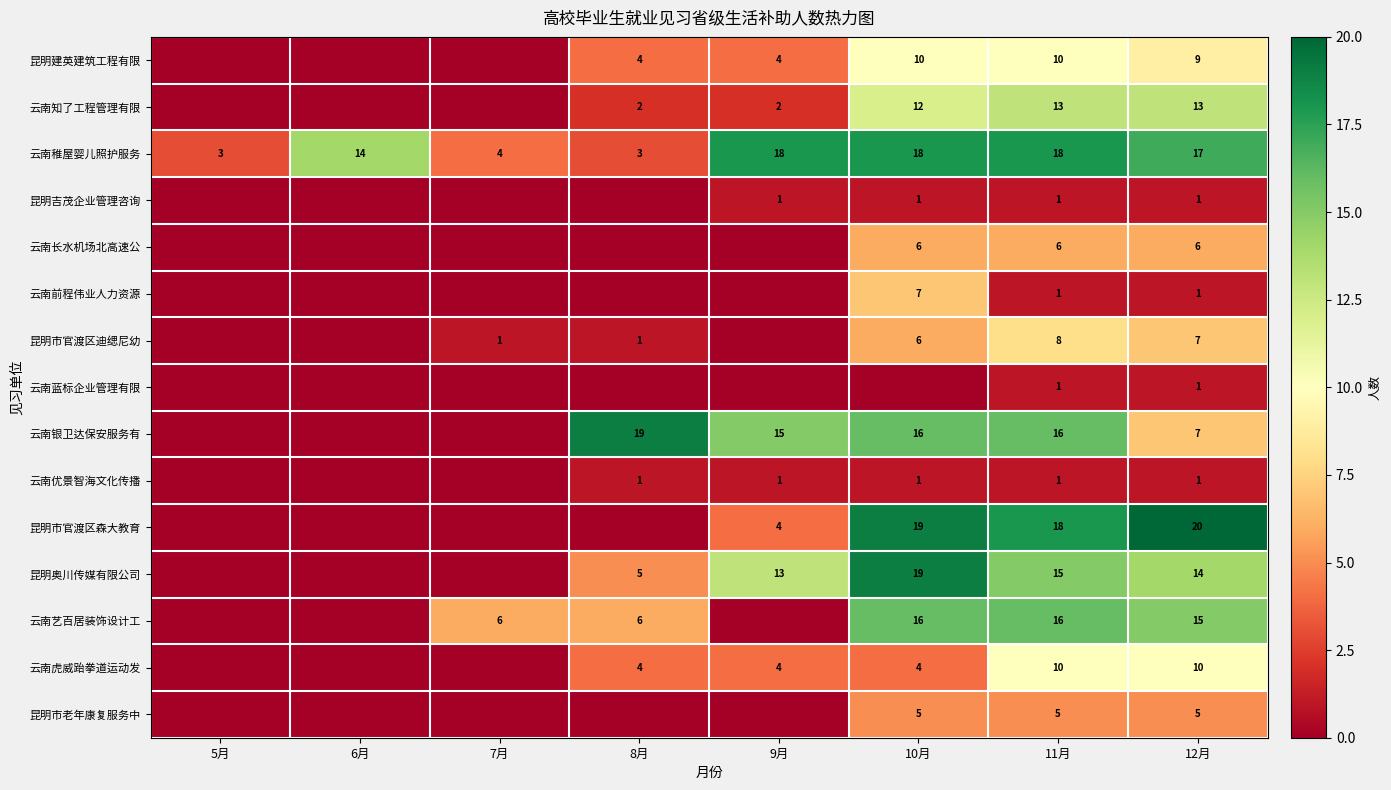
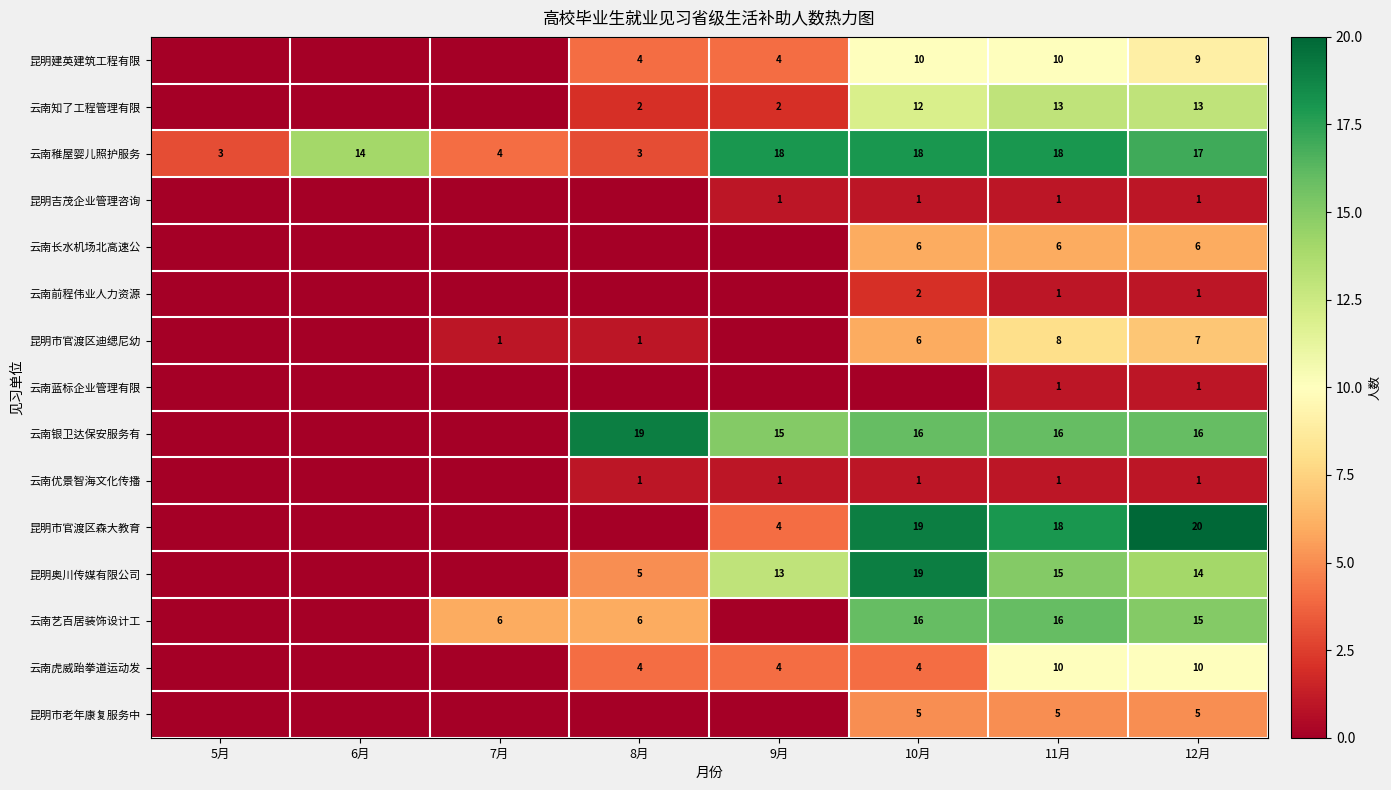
云南前程伟业人力资源, 10月: 7 -> 2
云南银卫达保安服务有, 12月: 7 -> 16
